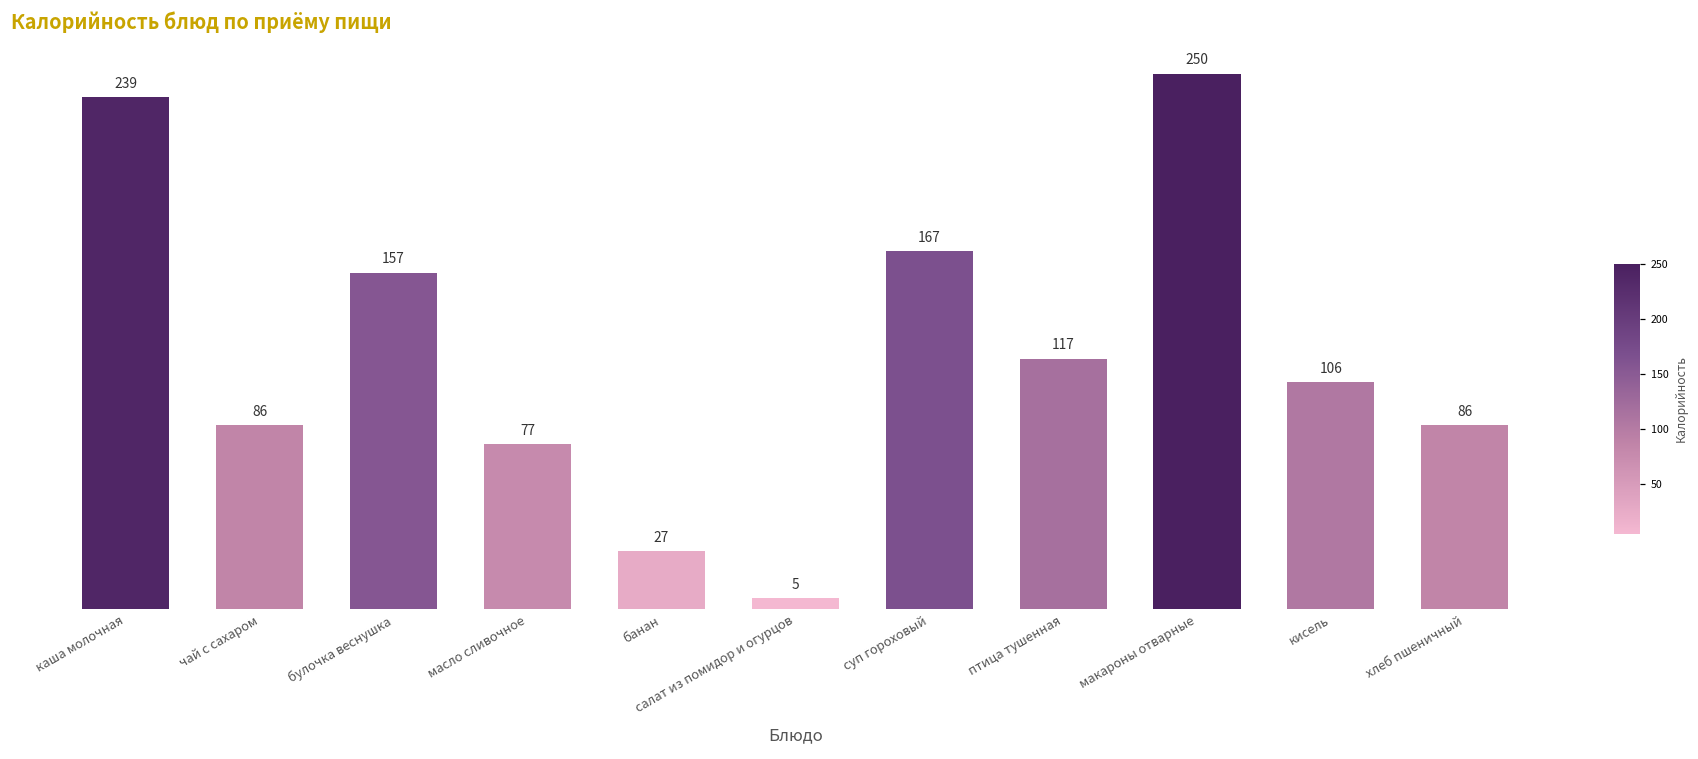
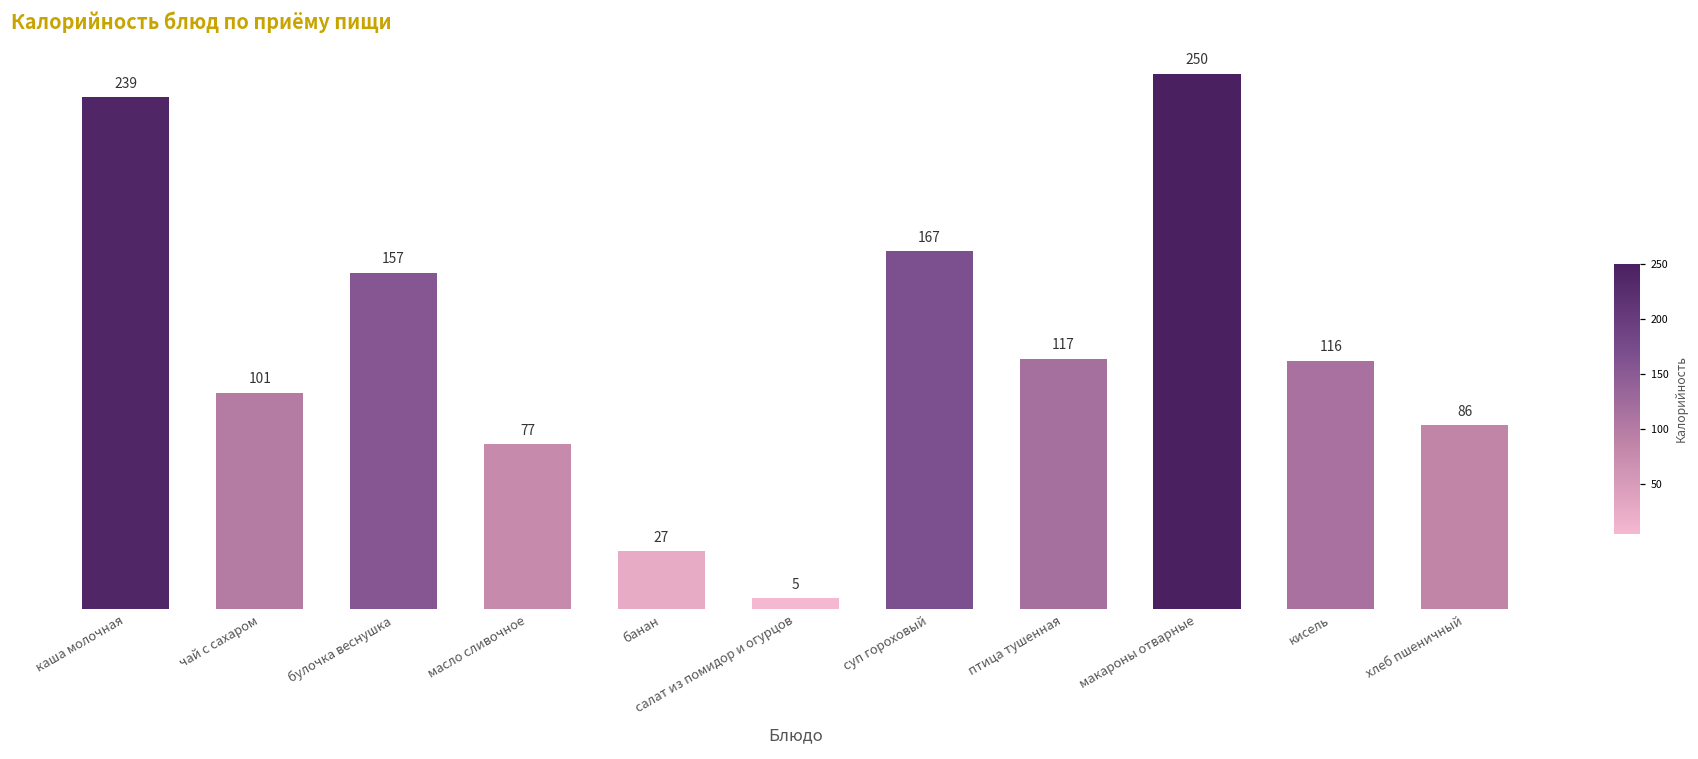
чай с сахаром: 86 -> 101
кисель: 106 -> 116
